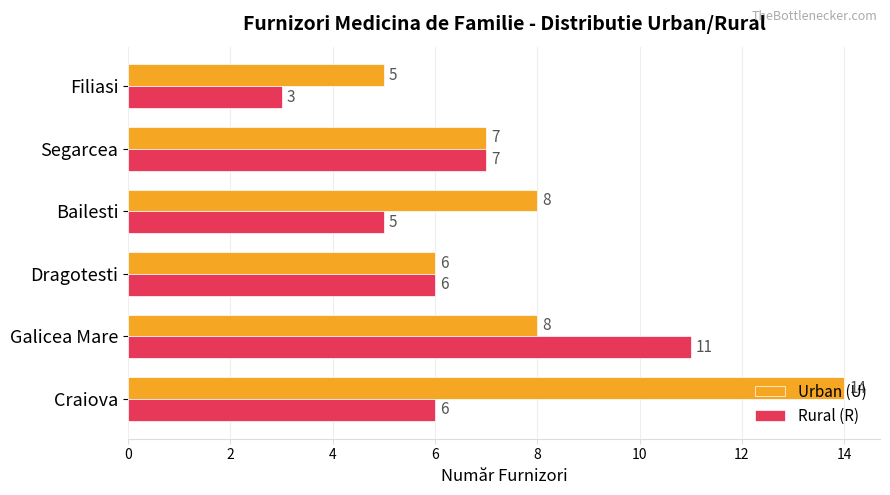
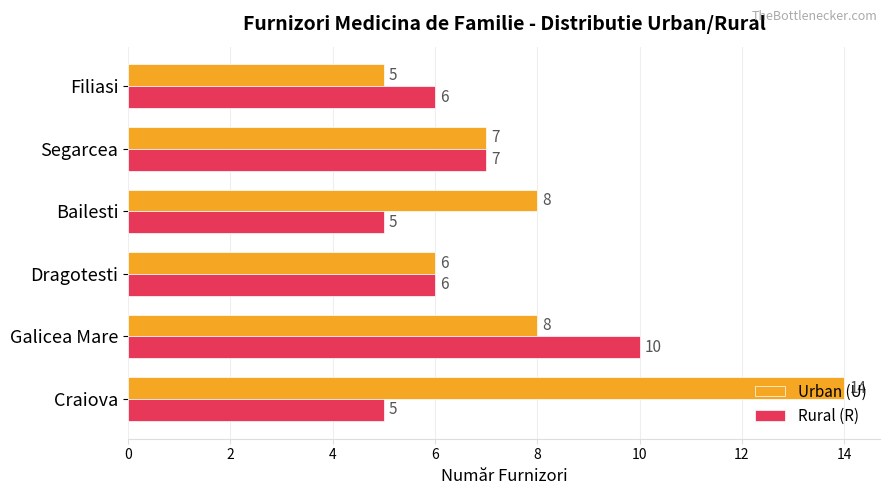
Rural (R), Filiasi: 3 -> 6
Rural (R), Galicea Mare: 11 -> 10
Rural (R), Craiova: 6 -> 5
